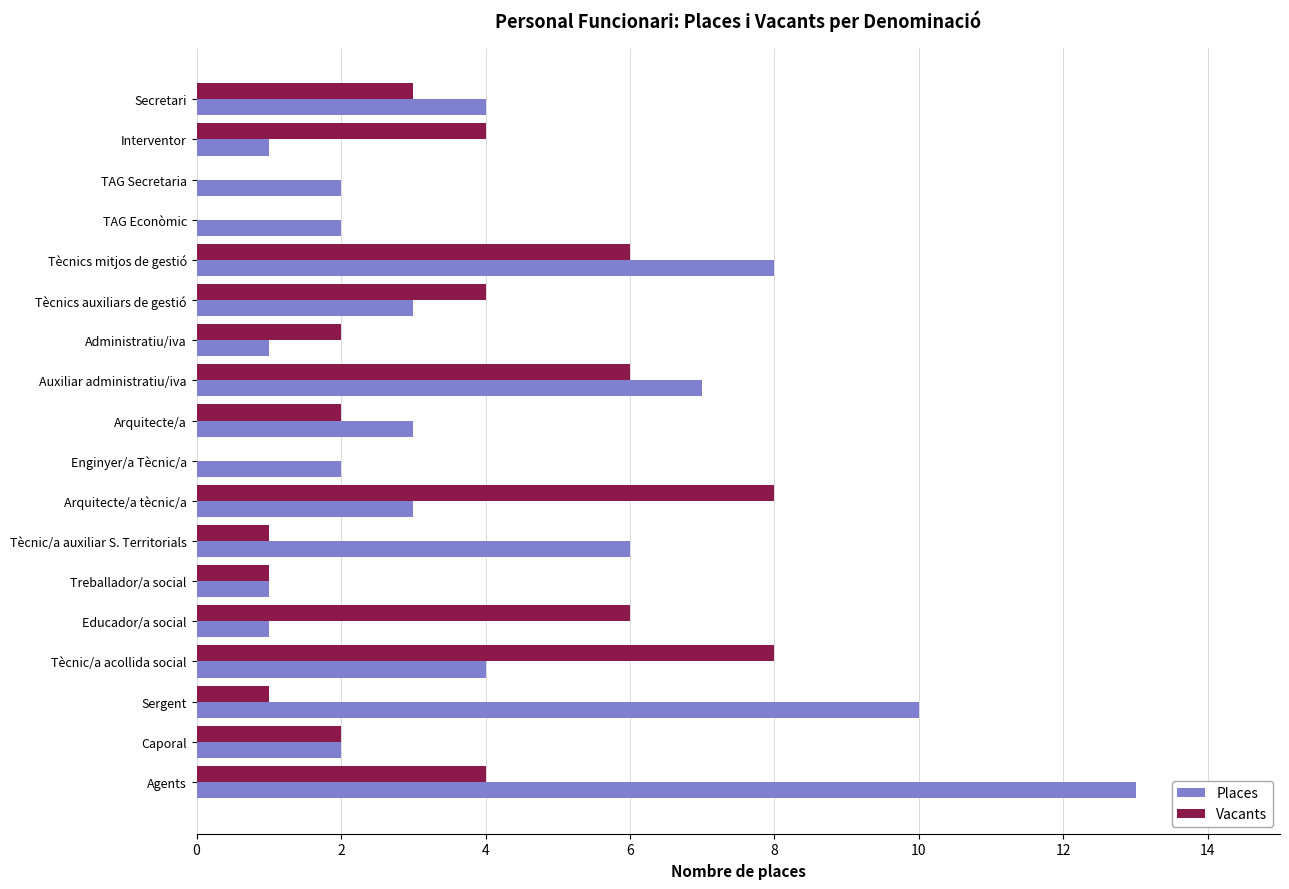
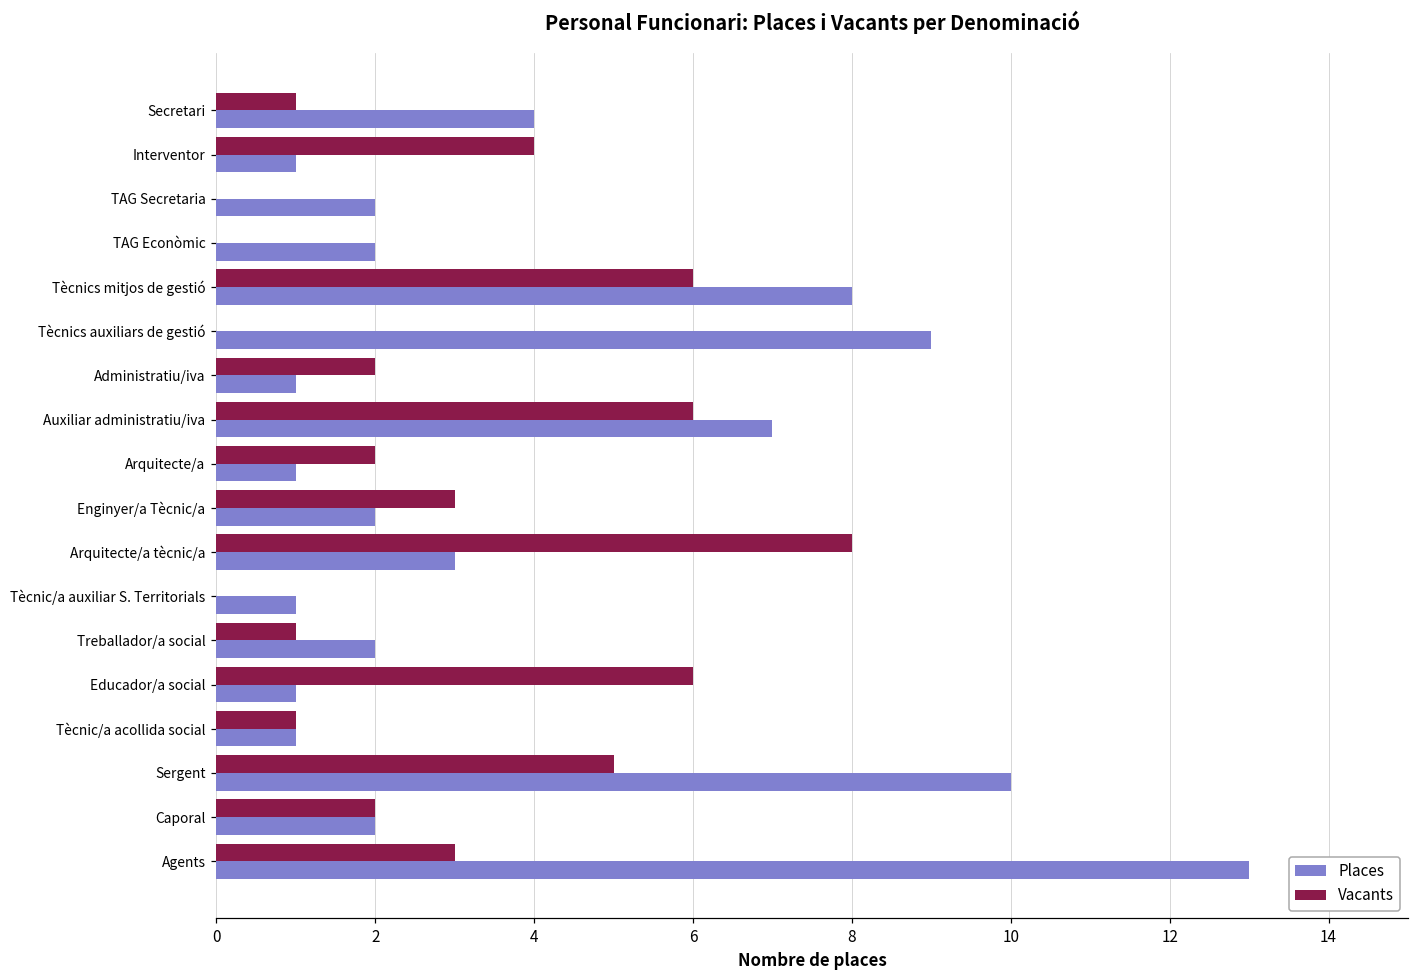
Vacants, Secretari: 3 -> 1
Vacants, Tècnics auxiliars de gestió: 4 -> 0
Places, Tècnics auxiliars de gestió: 3 -> 9
Places, Arquitecte/a: 3 -> 1
Vacants, Enginyer/a Tècnic/a: 0 -> 3
Vacants, Tècnic/a auxiliar S. Territorials: 1 -> 0
Places, Tècnic/a auxiliar S. Territorials: 6 -> 1
Places, Treballador/a social: 1 -> 2
Vacants, Tècnic/a acollida social: 8 -> 1
Places, Tècnic/a acollida social: 4 -> 1
Vacants, Sergent: 1 -> 5
Vacants, Agents: 4 -> 3
